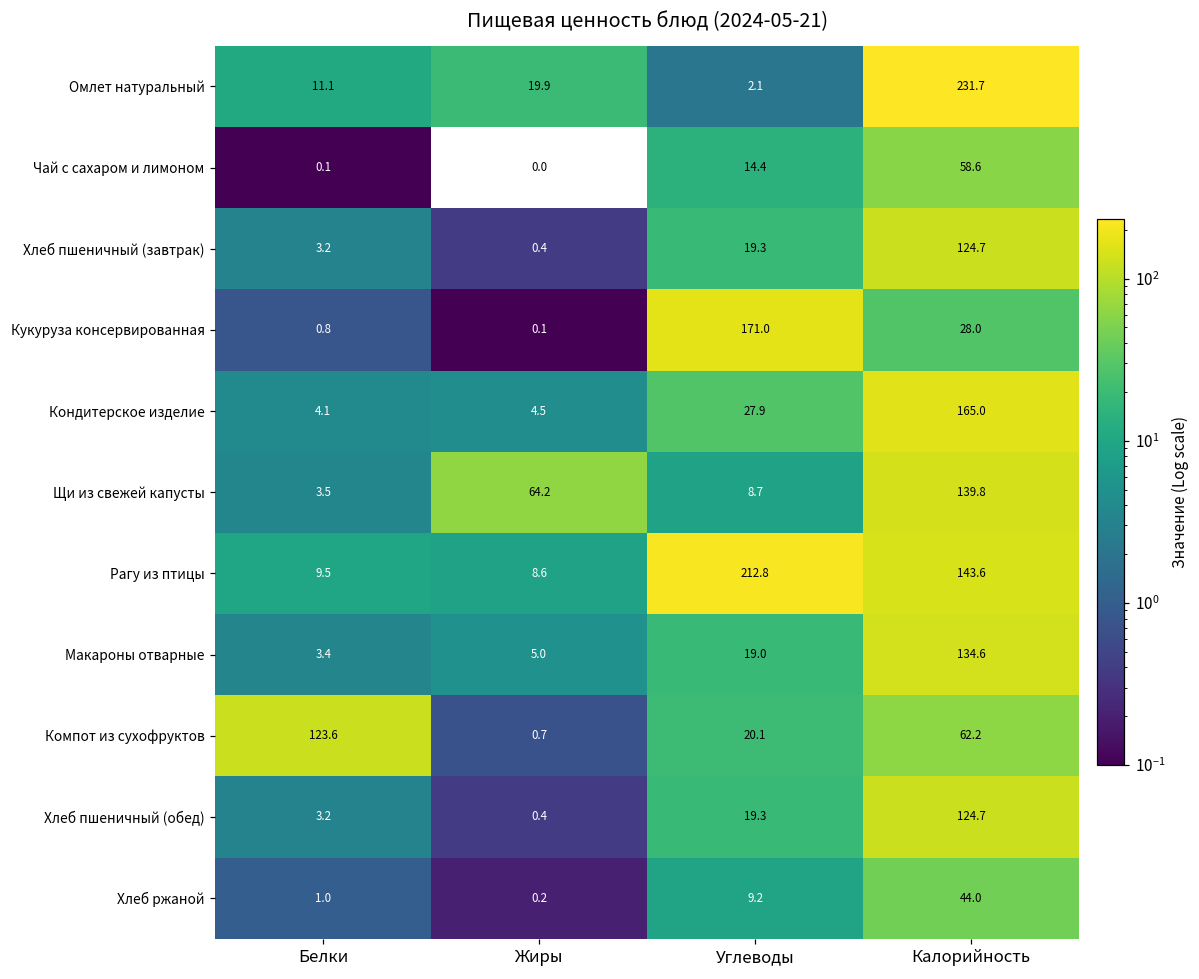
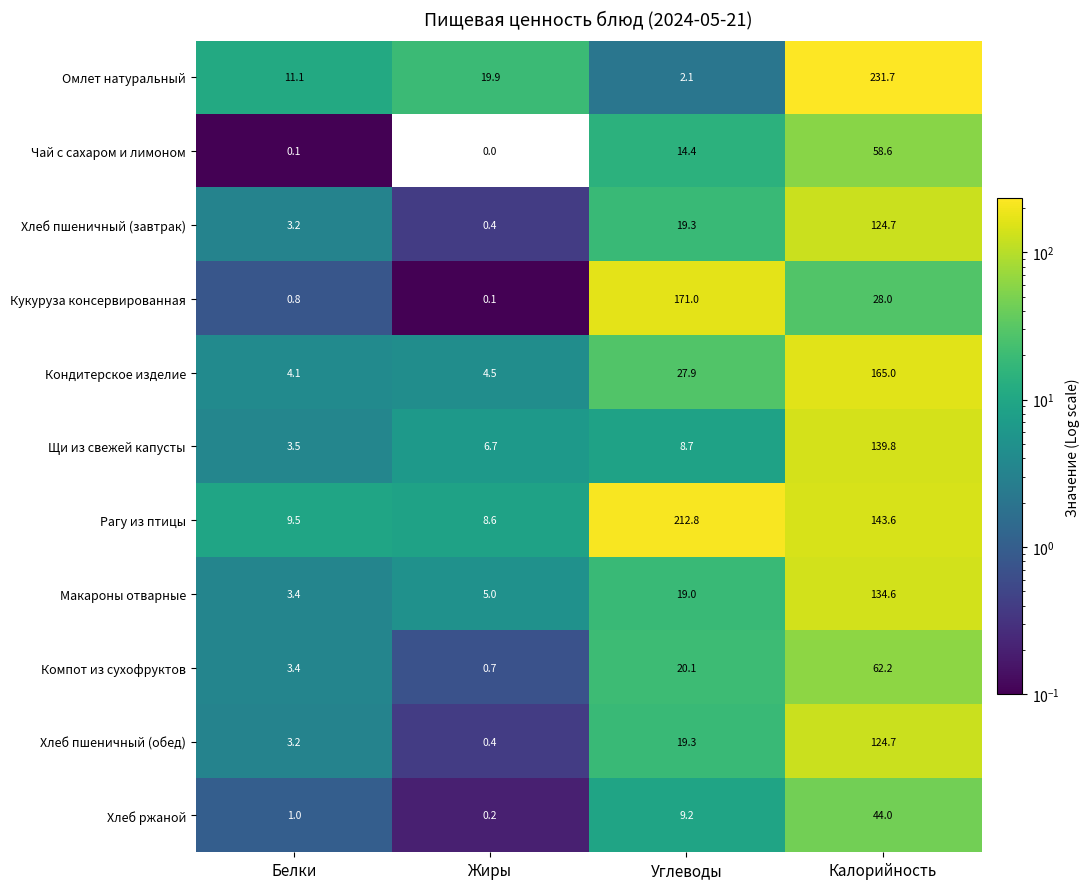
Щи из свежей капусты, Жиры: 64.2 -> 6.7
Компот из сухофруктов, Белки: 123.6 -> 3.4
